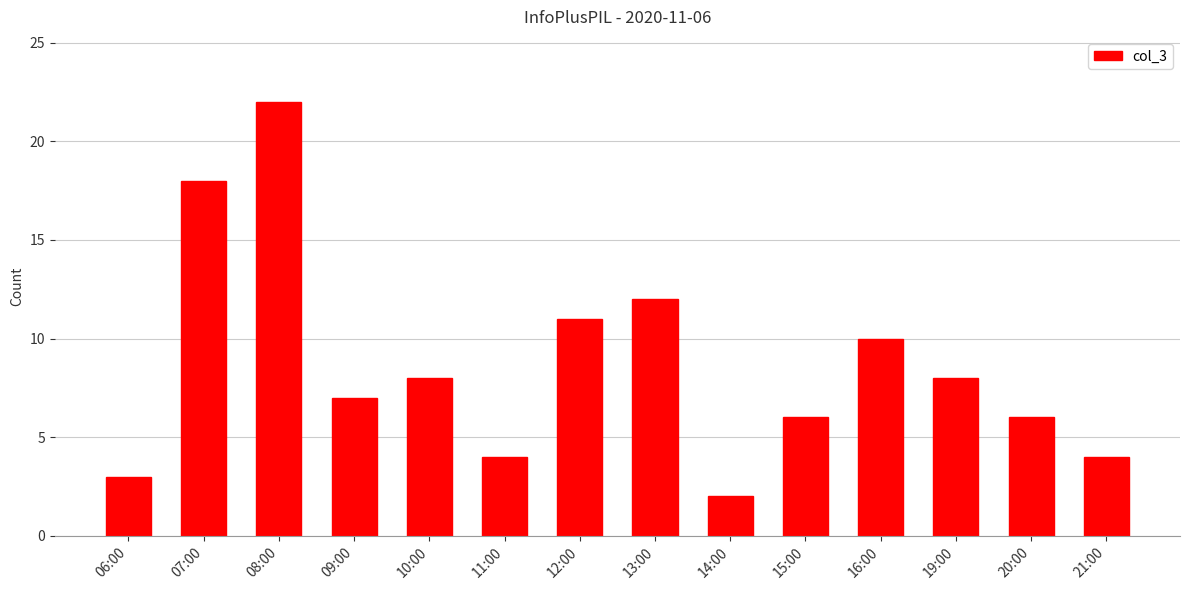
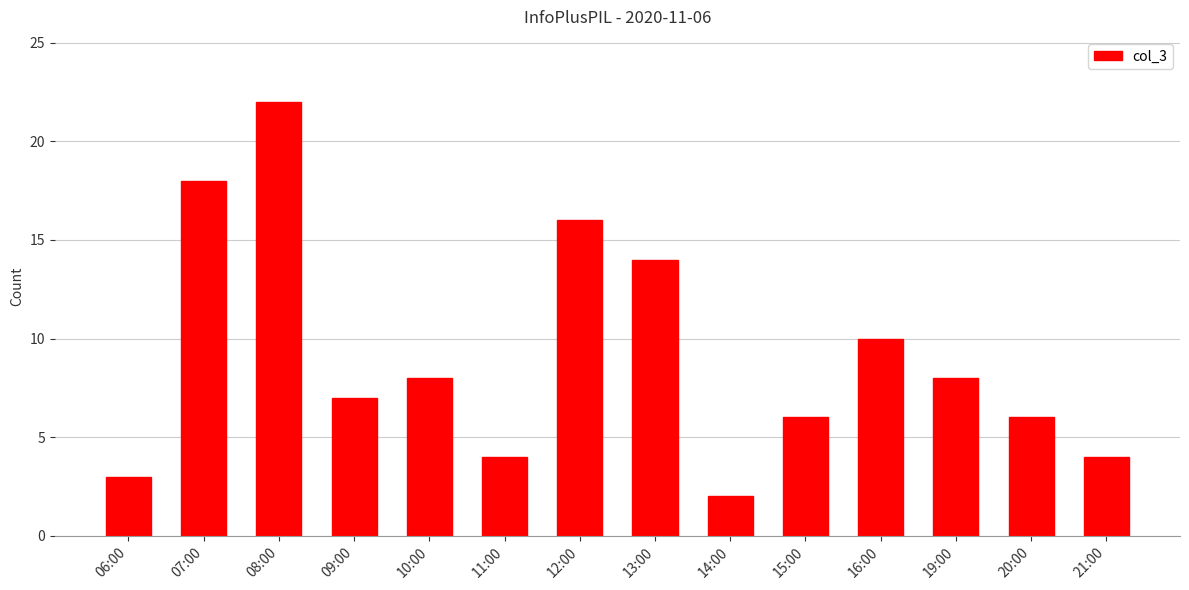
12:00: 11 -> 16
13:00: 12 -> 14
